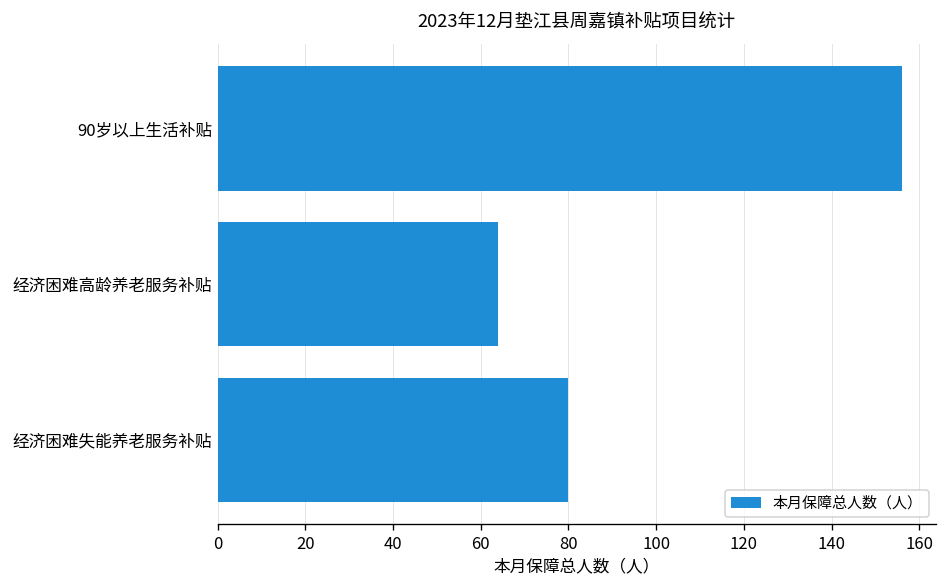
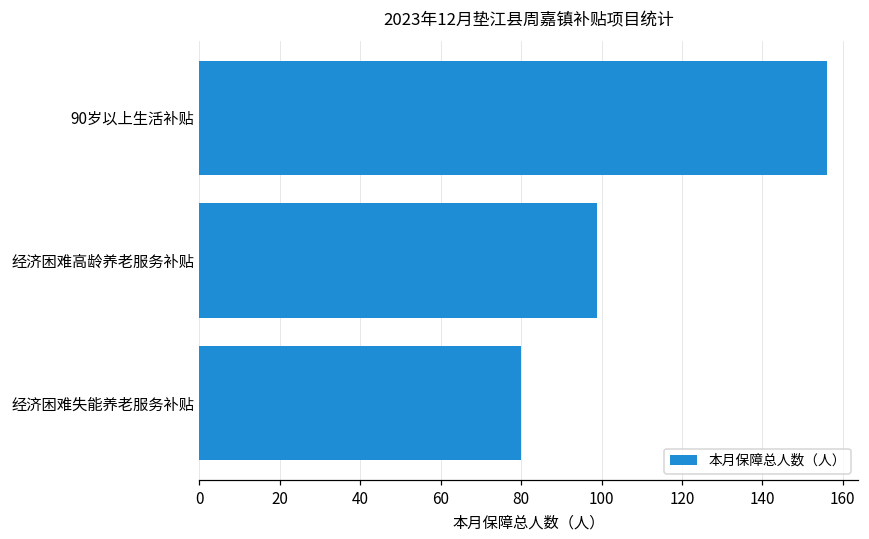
经济困难高龄养老服务补贴: 64 -> 99
